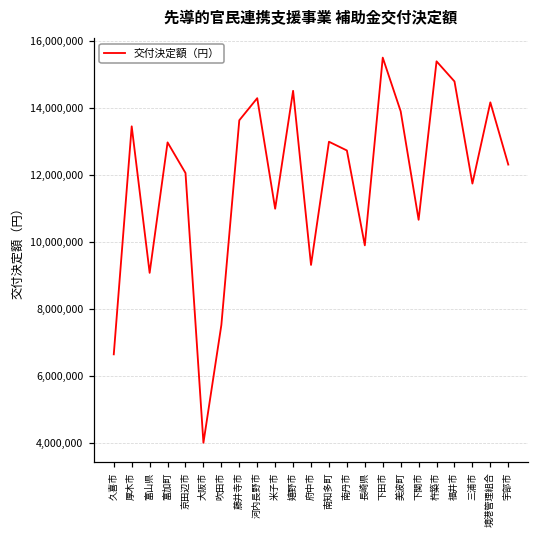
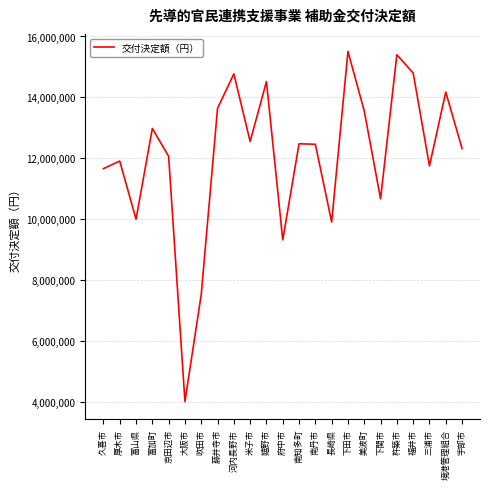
久喜市: 6,700,000 -> 11,700,000
厚木市: 13,500,000 -> 11,900,000
富山県: 9,100,000 -> 10,000,000
河内長野市: 14,300,000 -> 14,800,000
米子市: 11,000,000 -> 12,600,000
南知多町: 13,000,000 -> 12,500,000
南丹市: 12,700,000 -> 12,500,000
美波町: 13,900,000 -> 13,600,000
